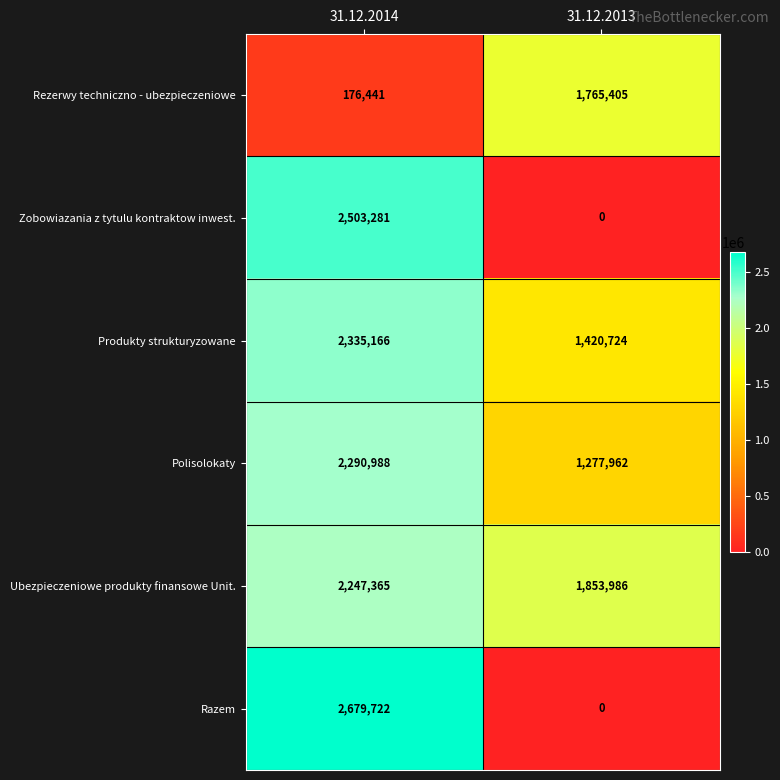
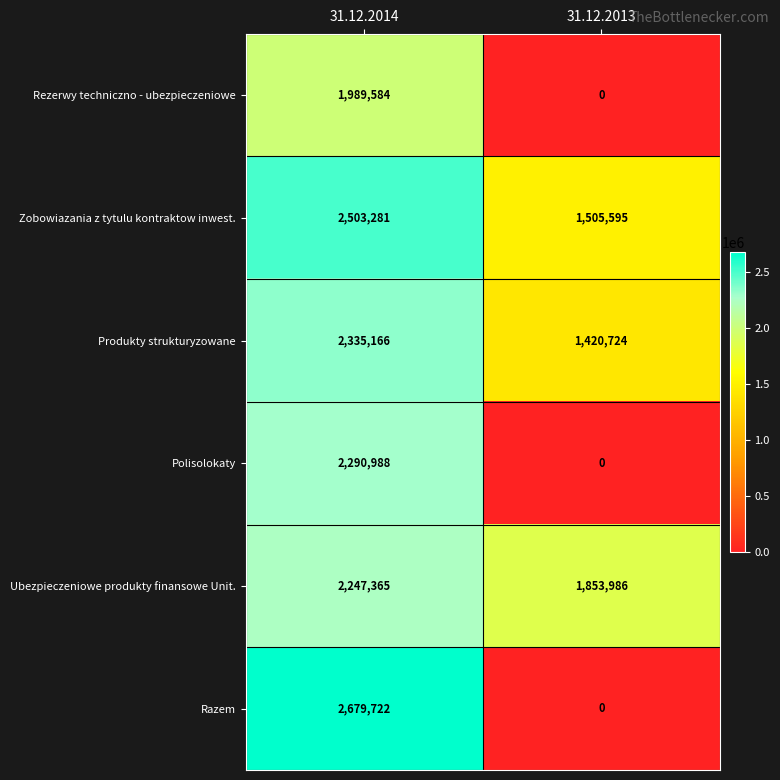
Rezerwy techniczno - ubezpieczeniowe, 31.12.2014: 176,441 -> 1,989,584
Rezerwy techniczno - ubezpieczeniowe, 31.12.2013: 1,765,405 -> 0
Zobowiazania z tytulu kontraktow inwest., 31.12.2013: 0 -> 1,505,595
Polisolokaty, 31.12.2013: 1,277,962 -> 0
